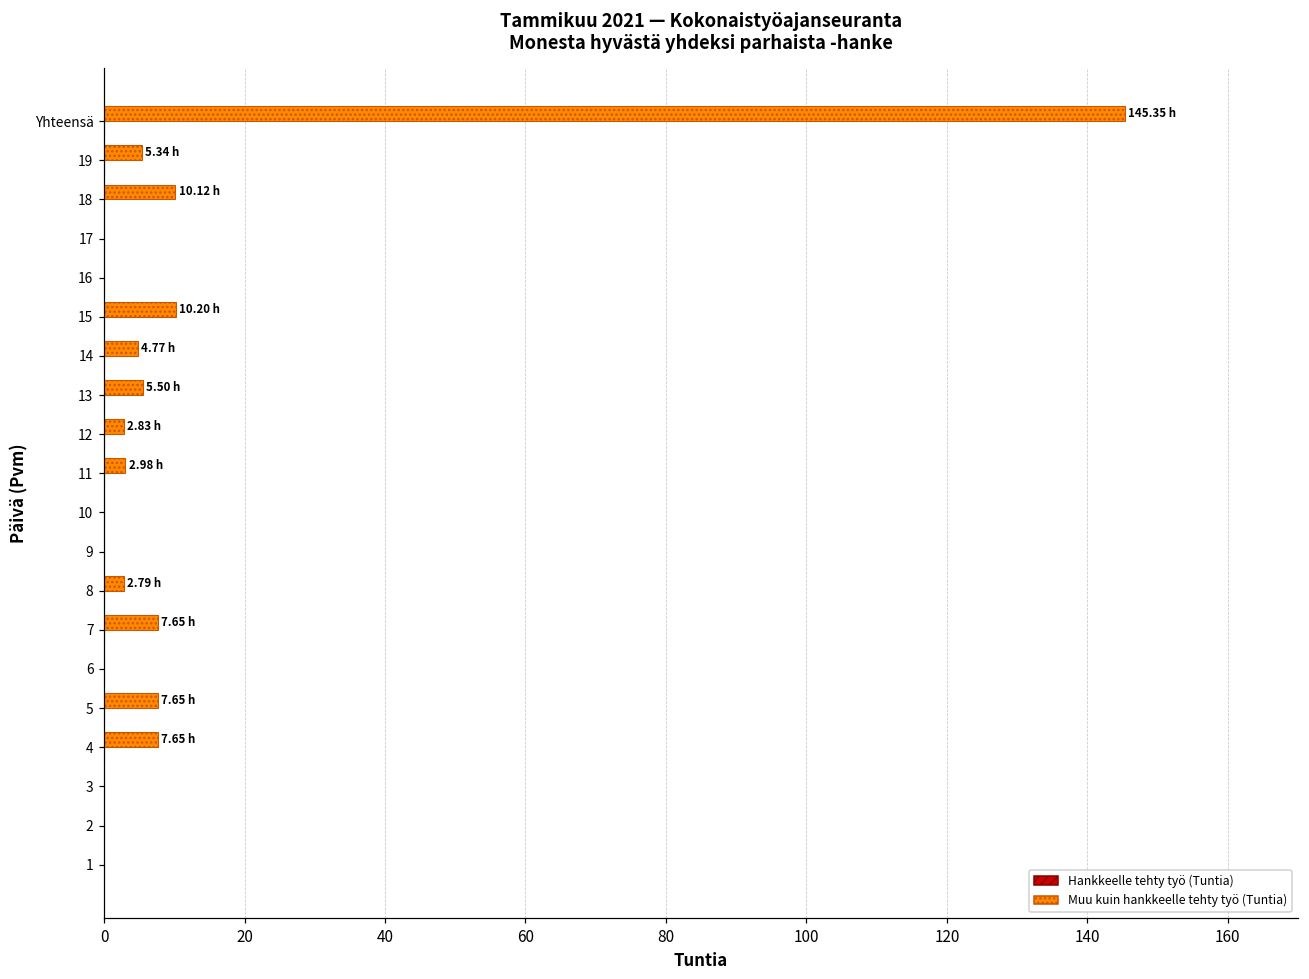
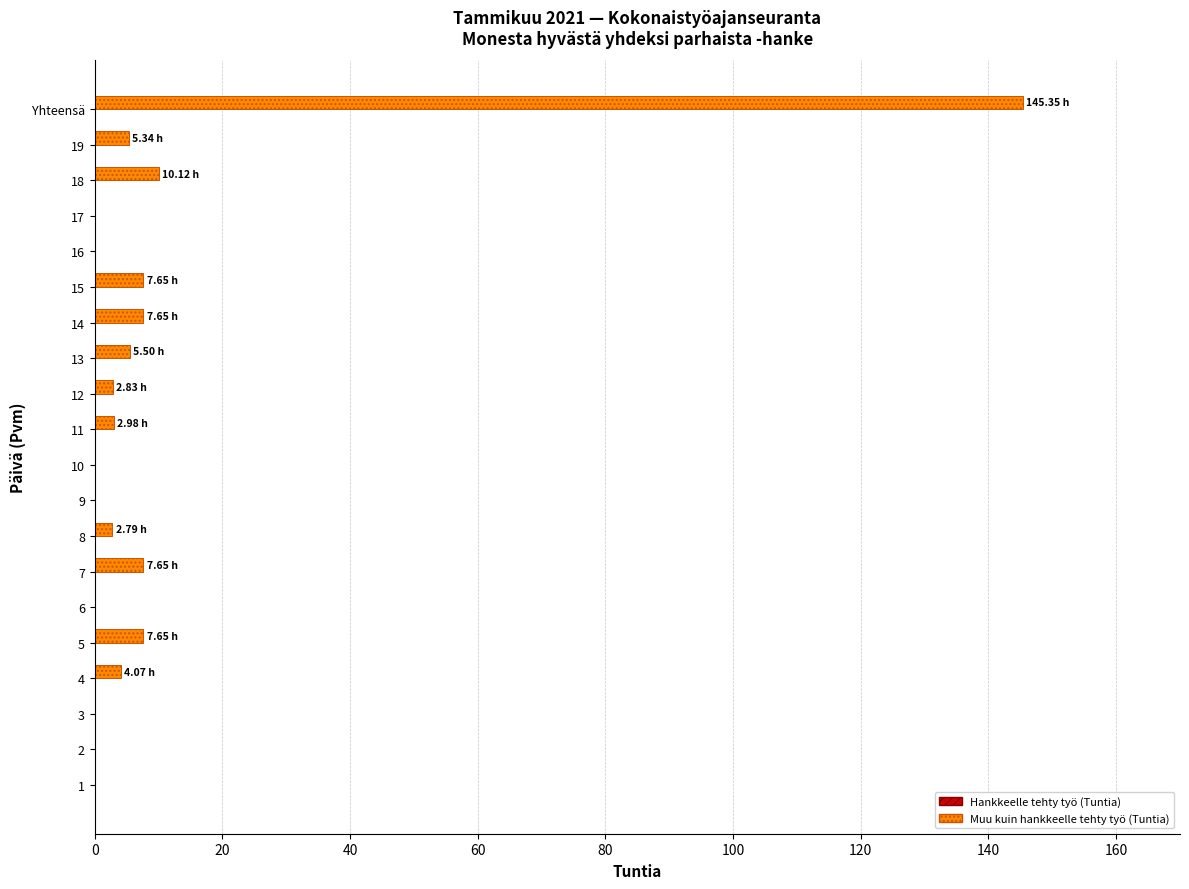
Muu kuin hankkeelle tehty työ (Tuntia), 15: 10.20 -> 7.65
Muu kuin hankkeelle tehty työ (Tuntia), 14: 4.77 -> 7.65
Muu kuin hankkeelle tehty työ (Tuntia), 4: 7.65 -> 4.07
